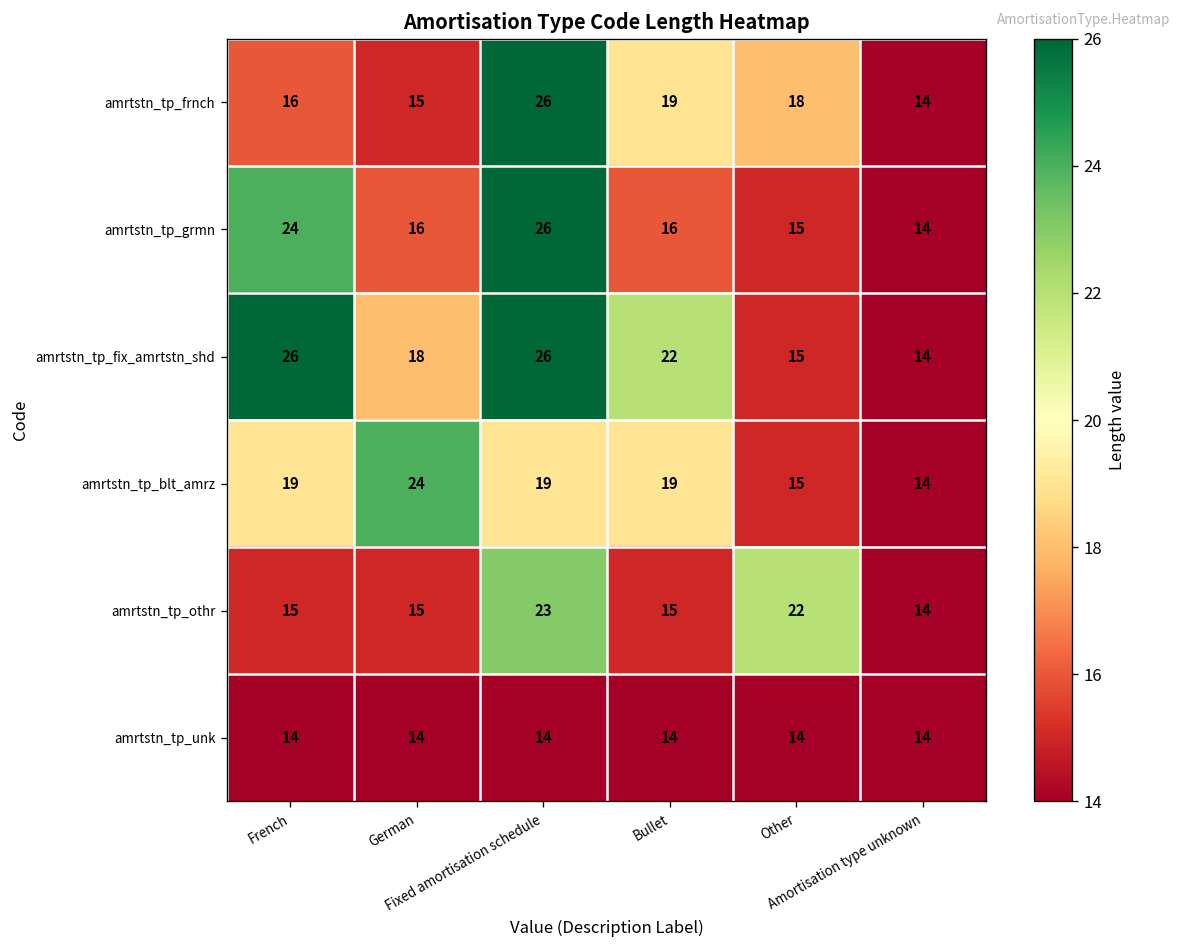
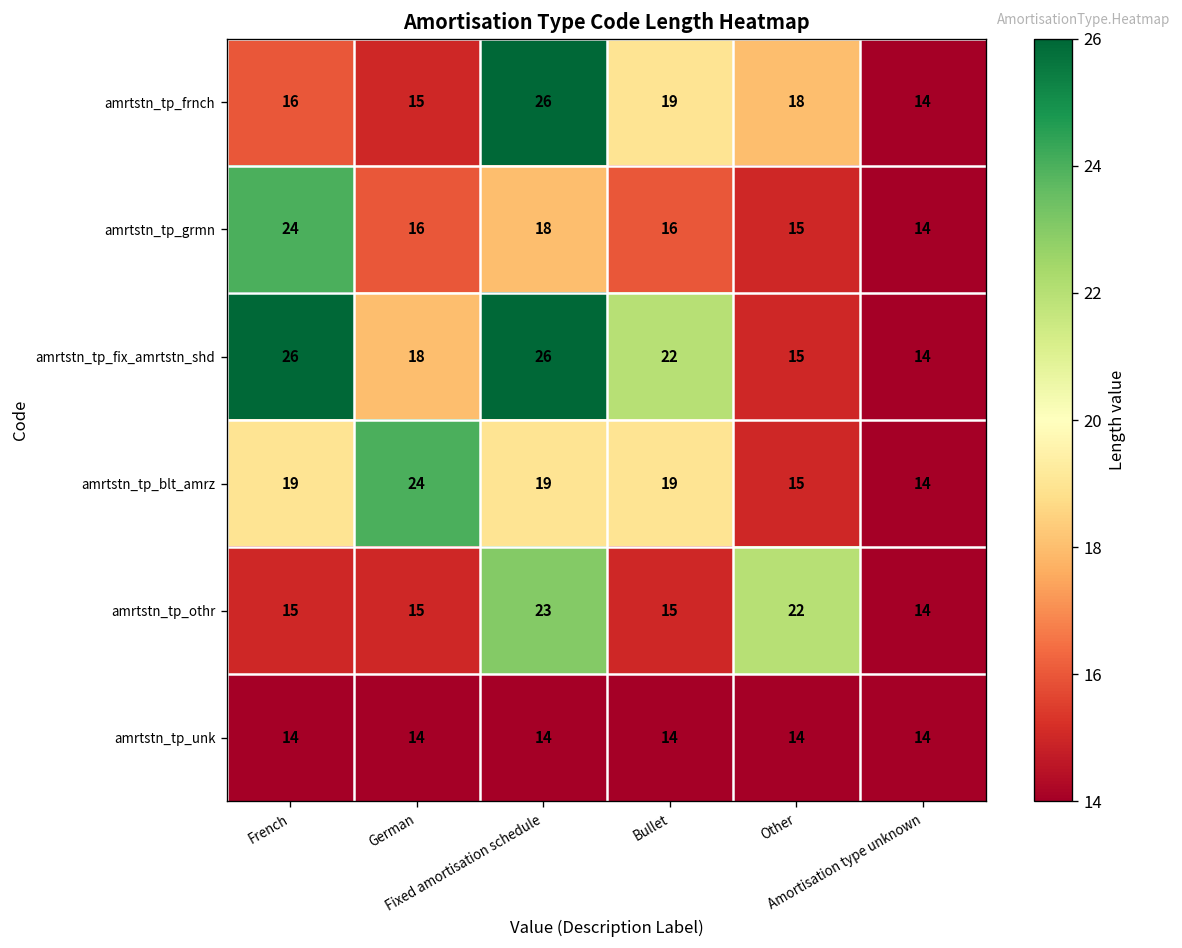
amrtstn_tp_grmn, Fixed amortisation schedule: 26 -> 18
